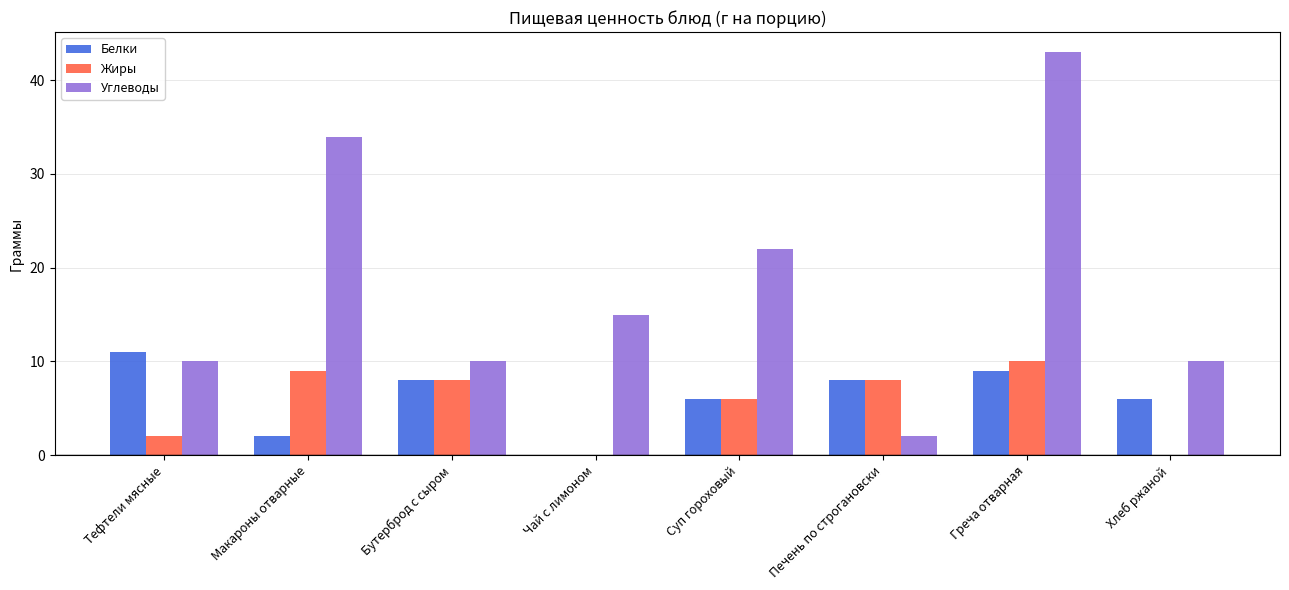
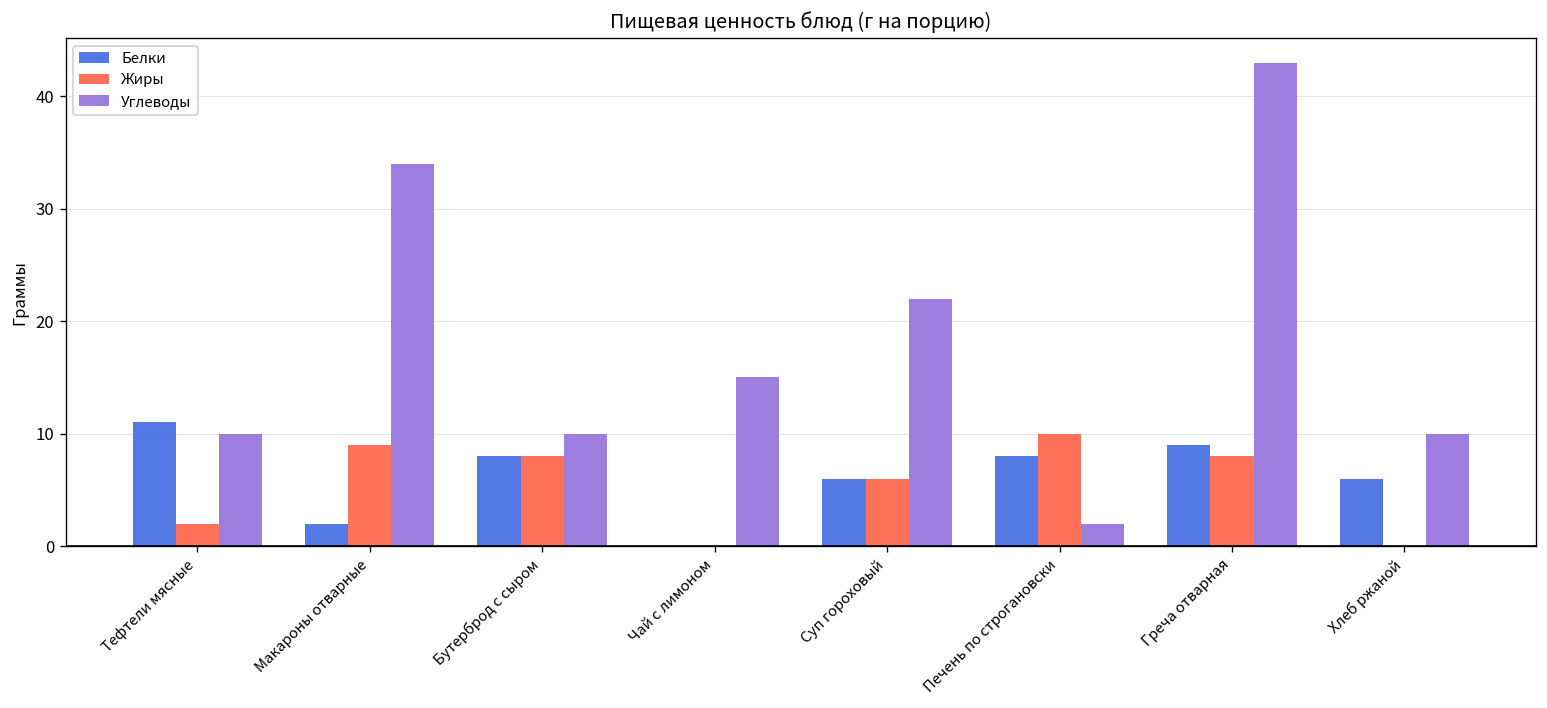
Жиры, Печень по строгановски: 8 -> 10
Жиры, Греча отварная: 10 -> 8
